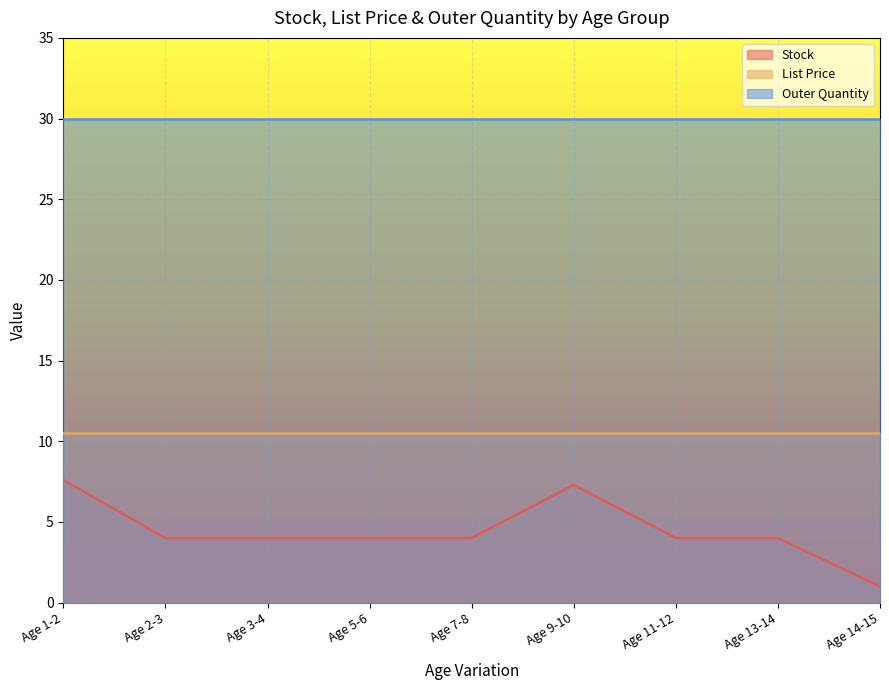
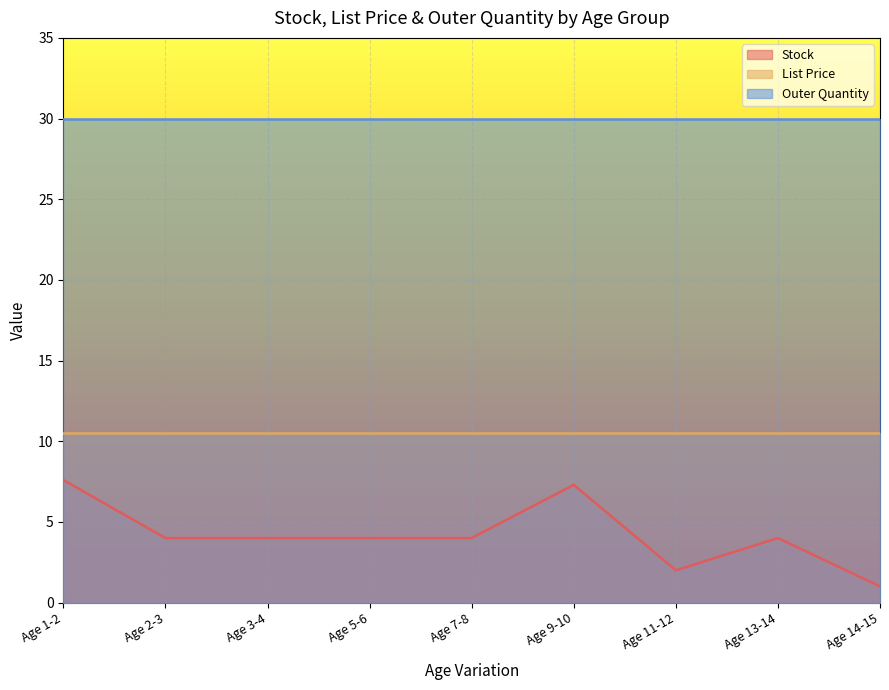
Stock, Age 11-12: 4 -> 2
